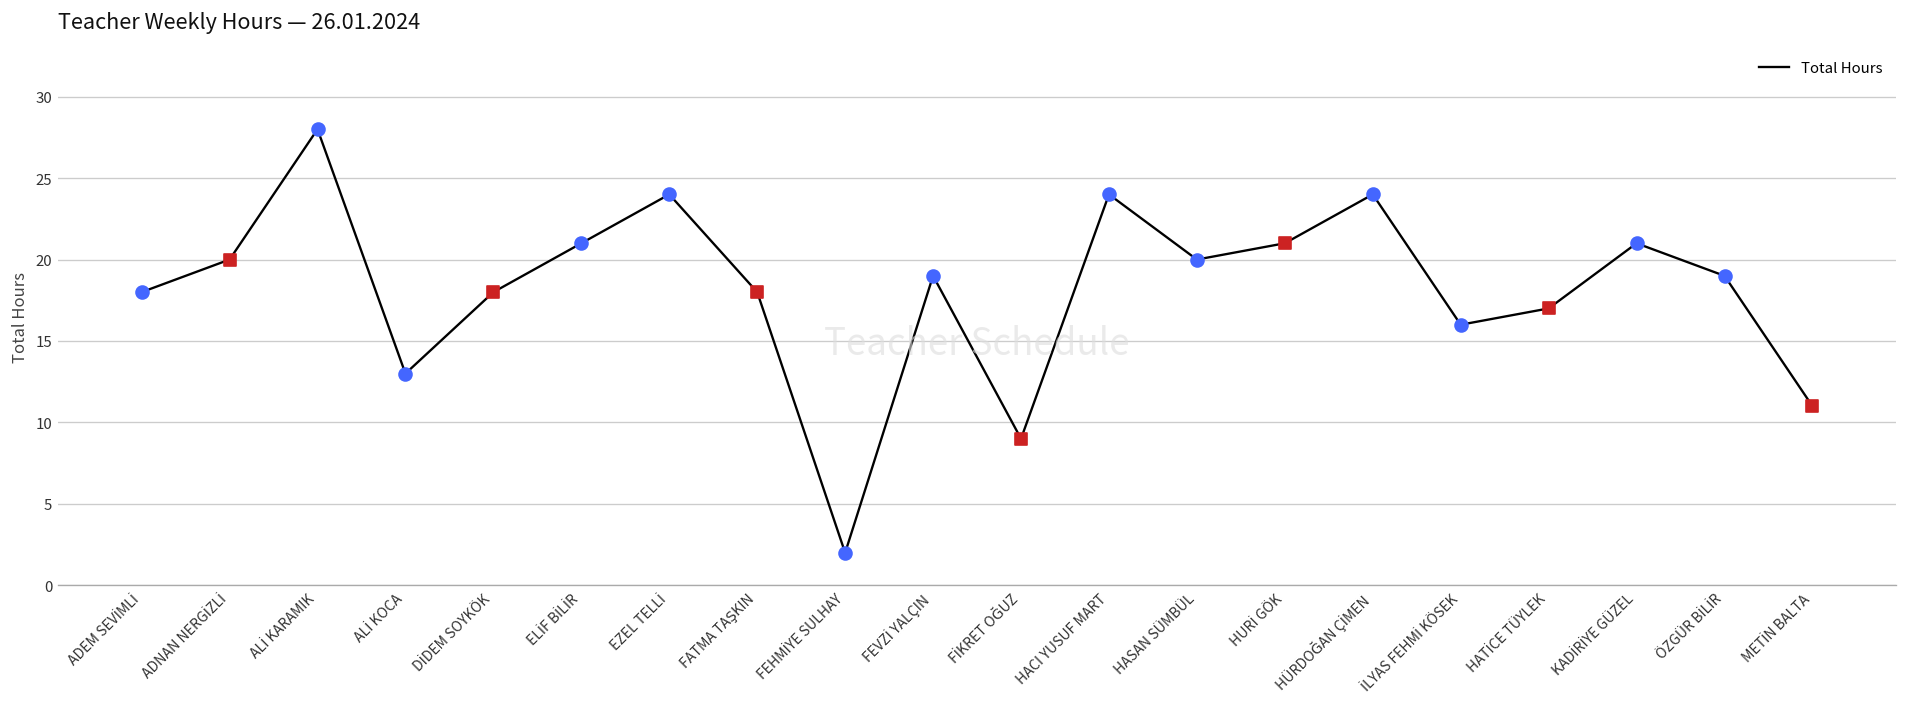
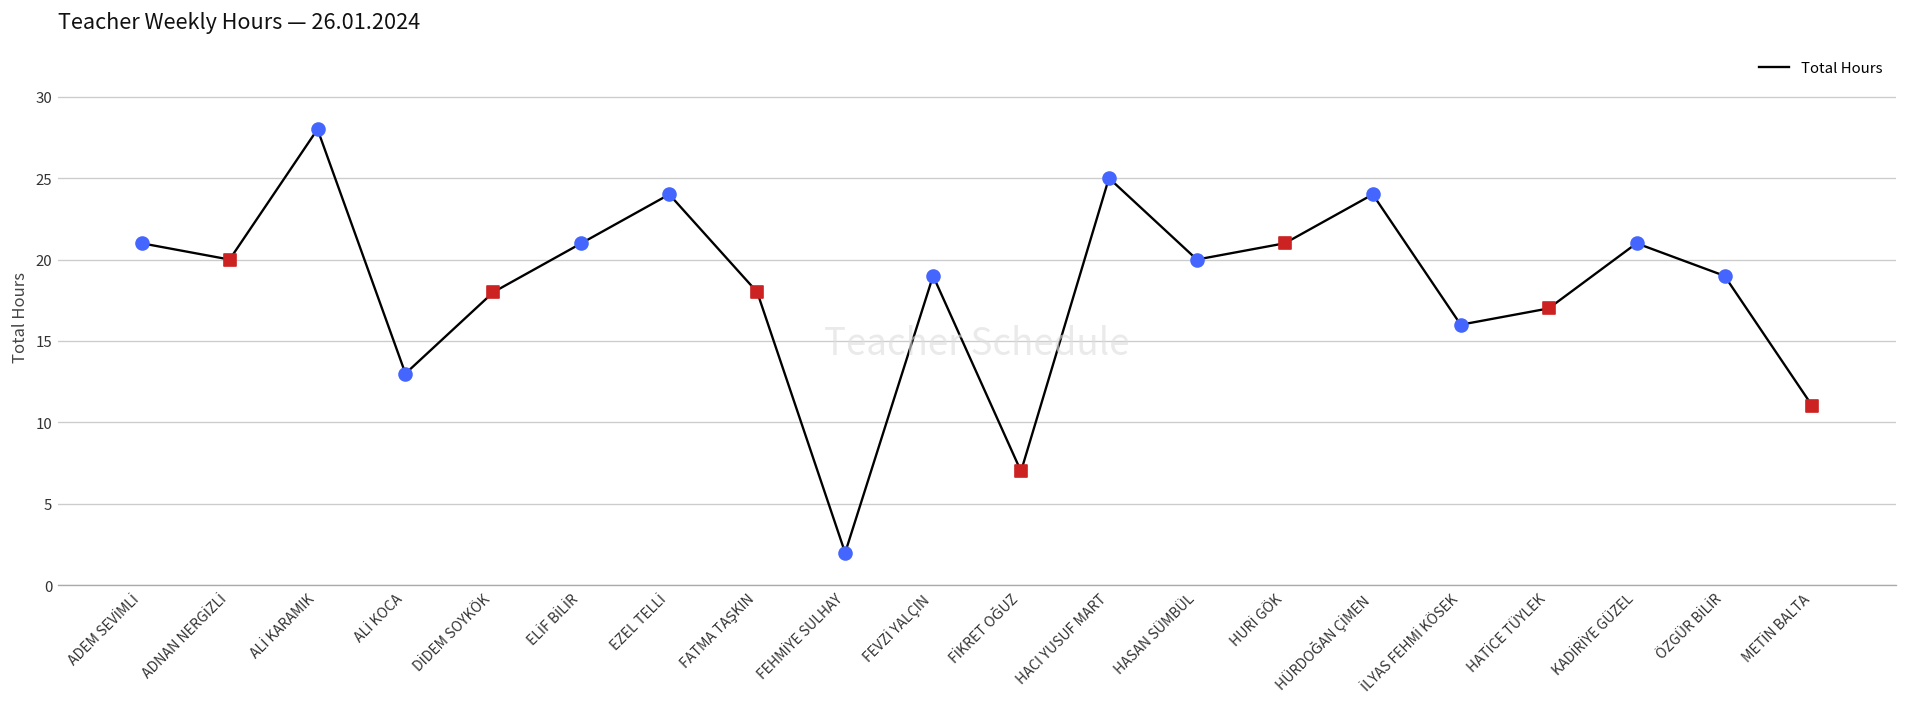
Total Hours, ADEM SEVİMLİ: 18 -> 21
Total Hours, FİKRET OĞUZ: 9 -> 7
Total Hours, HACI YUSUF MART: 24 -> 25
